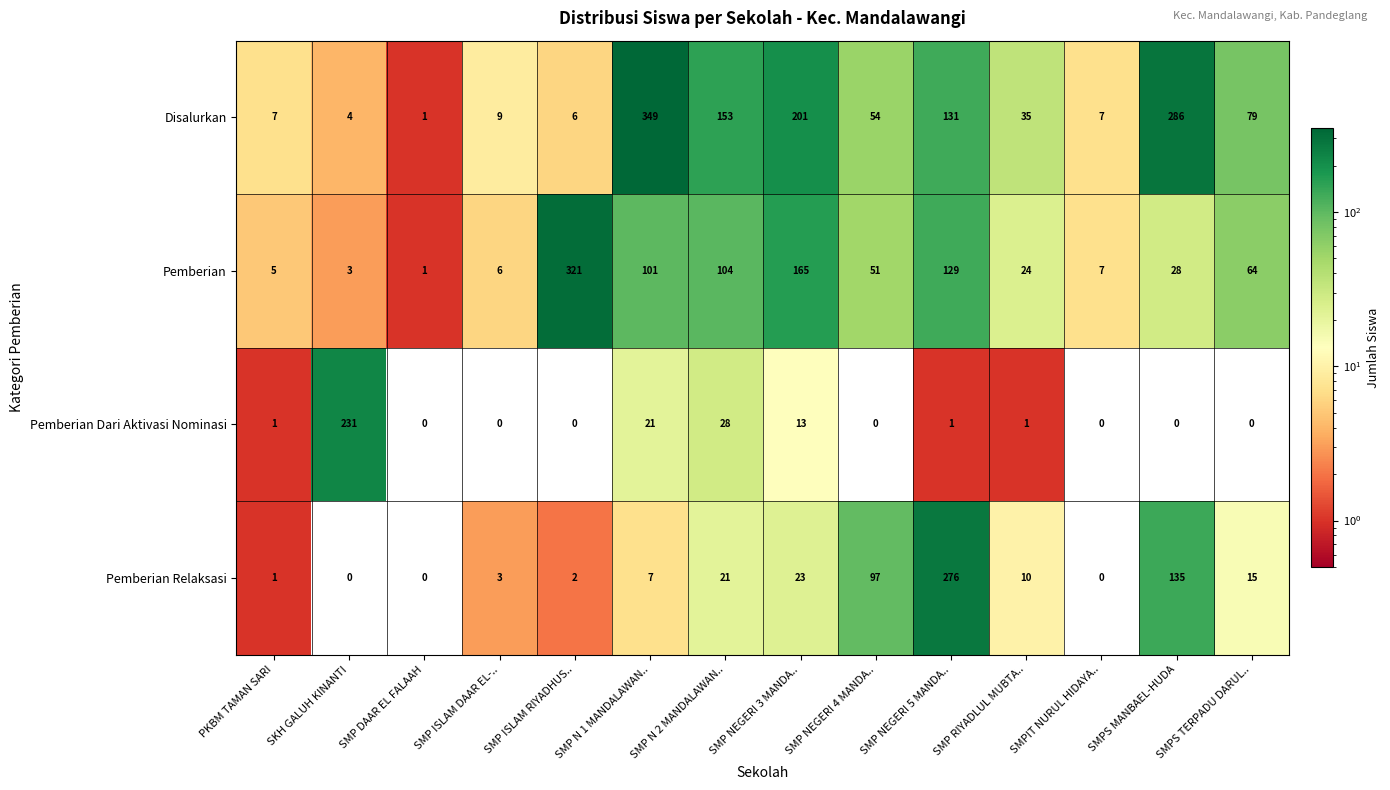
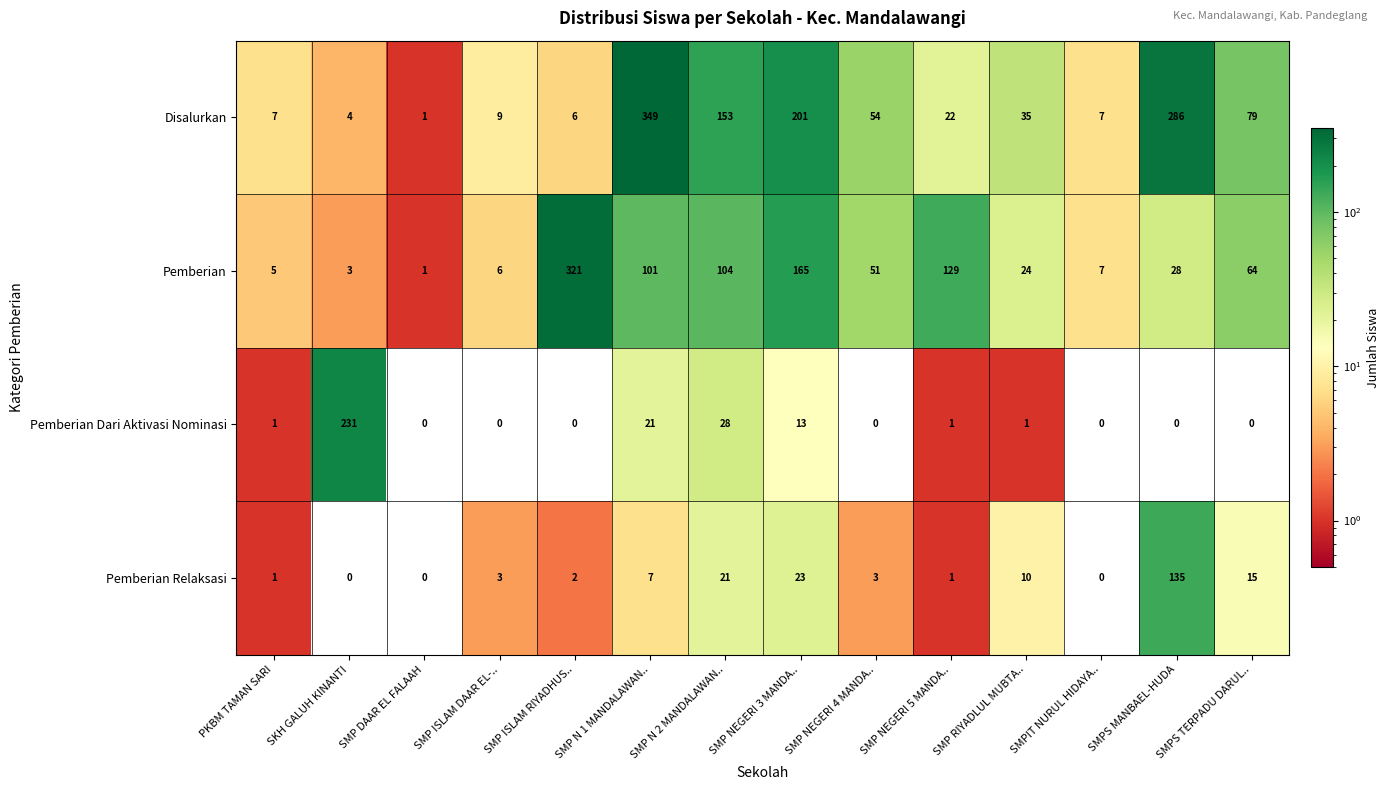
Disalurkan, SMP NEGERI 5 MANDA..: 131 -> 22
Pemberian Relaksasi, SMP NEGERI 4 MANDA..: 97 -> 3
Pemberian Relaksasi, SMP NEGERI 5 MANDA..: 276 -> 1
